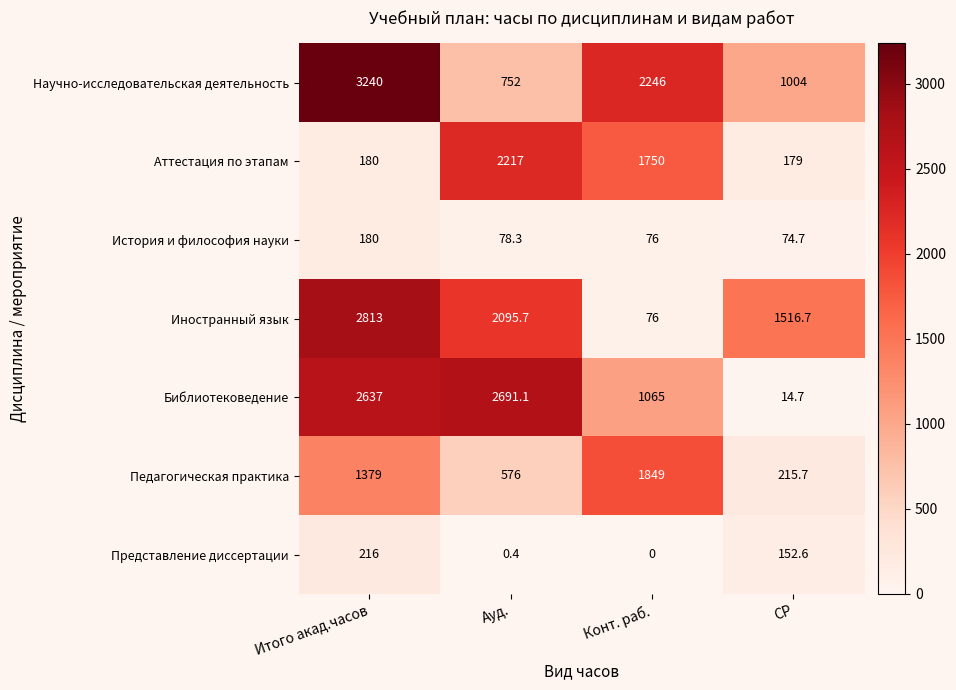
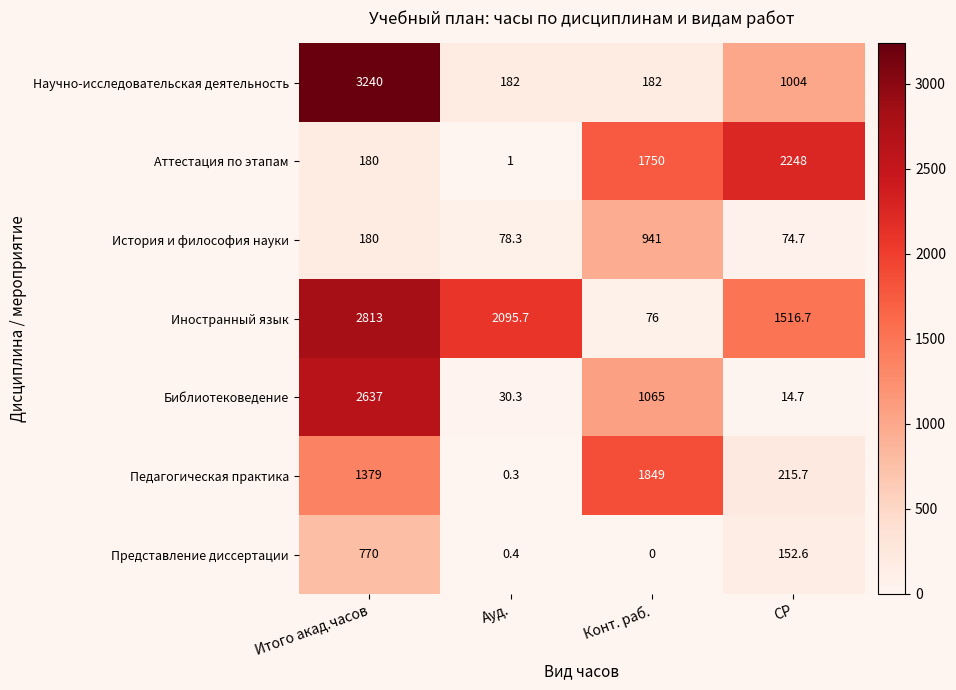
Научно-исследовательская деятельность, Ауд.: 752 -> 182
Научно-исследовательская деятельность, Конт. раб.: 2246 -> 182
Аттестация по этапам, Ауд.: 2217 -> 1
Аттестация по этапам, СР: 179 -> 2248
История и философия науки, Конт. раб.: 76 -> 941
Библиотековедение, Ауд.: 2691.1 -> 30.3
Педагогическая практика, Ауд.: 576 -> 0.3
Представление диссертации, Итого акад.часов: 216 -> 770
